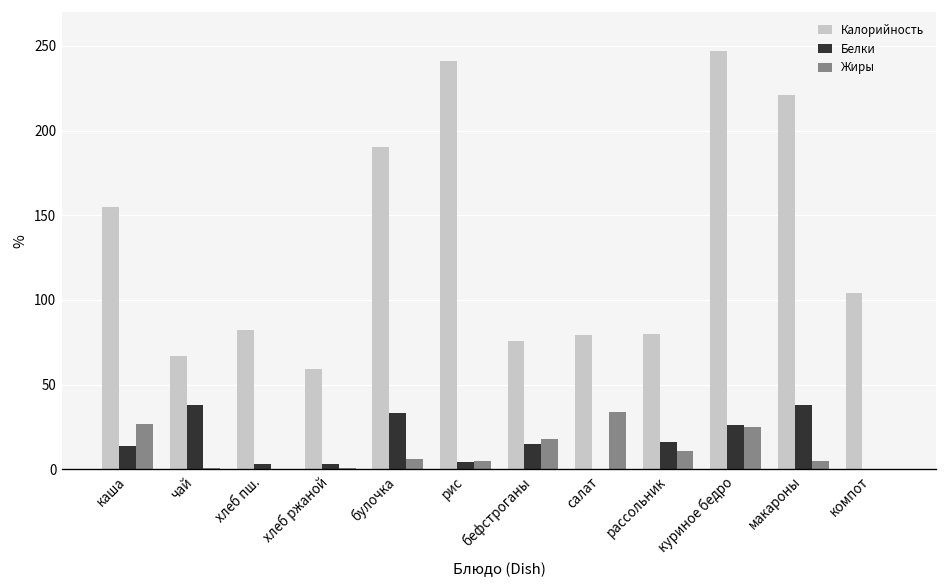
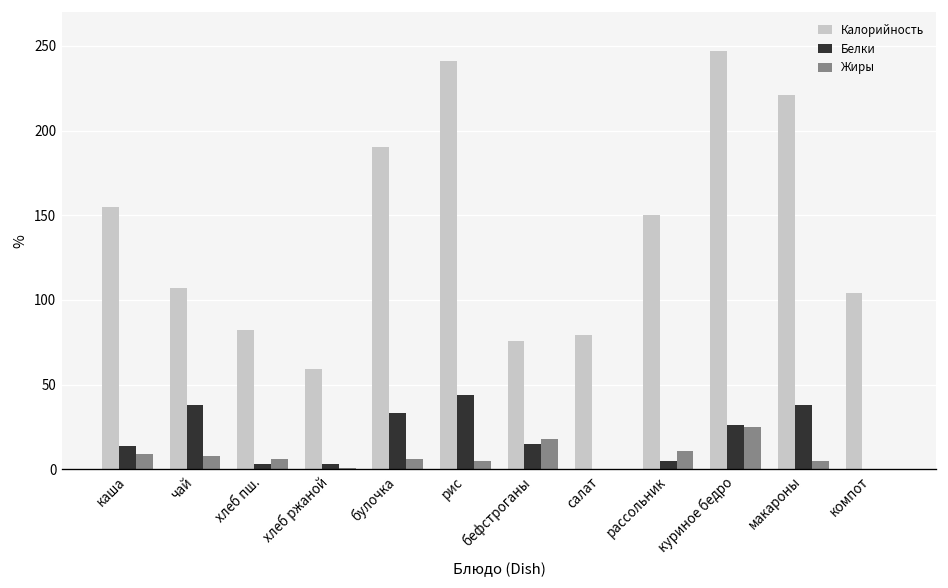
Жиры, каша: 27 -> 9
Калорийность, чай: 67 -> 107
Жиры, чай: 1 -> 8
Жиры, хлеб пш.: 0 -> 6
Белки, рис: 4 -> 44
Жиры, салат: 34 -> 0
Калорийность, рассольник: 80 -> 150
Белки, рассольник: 16 -> 5
